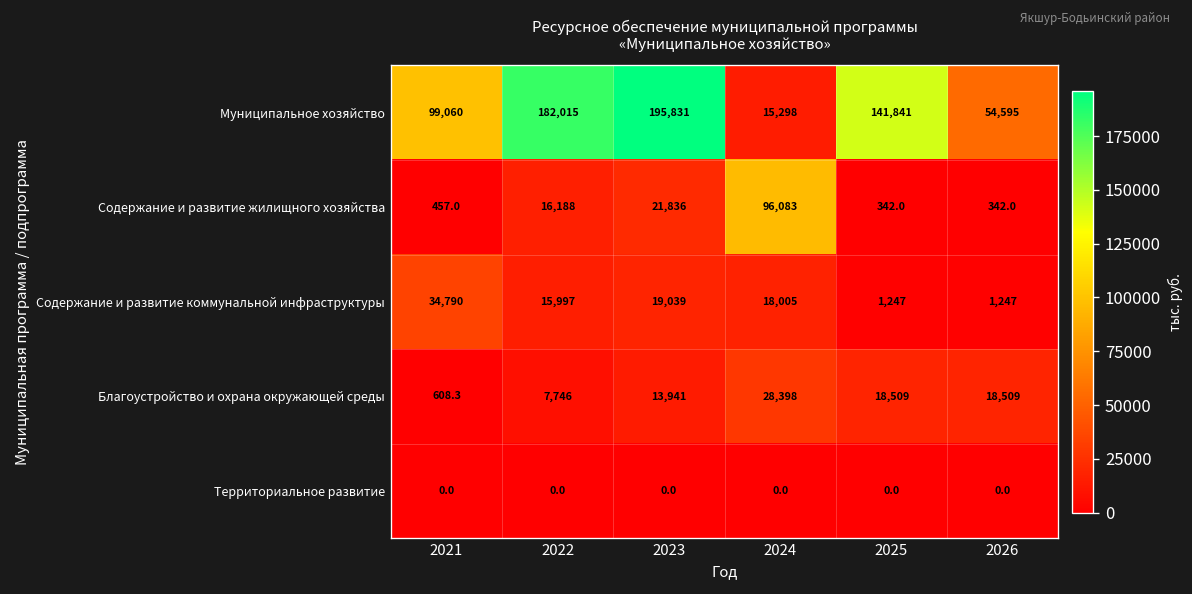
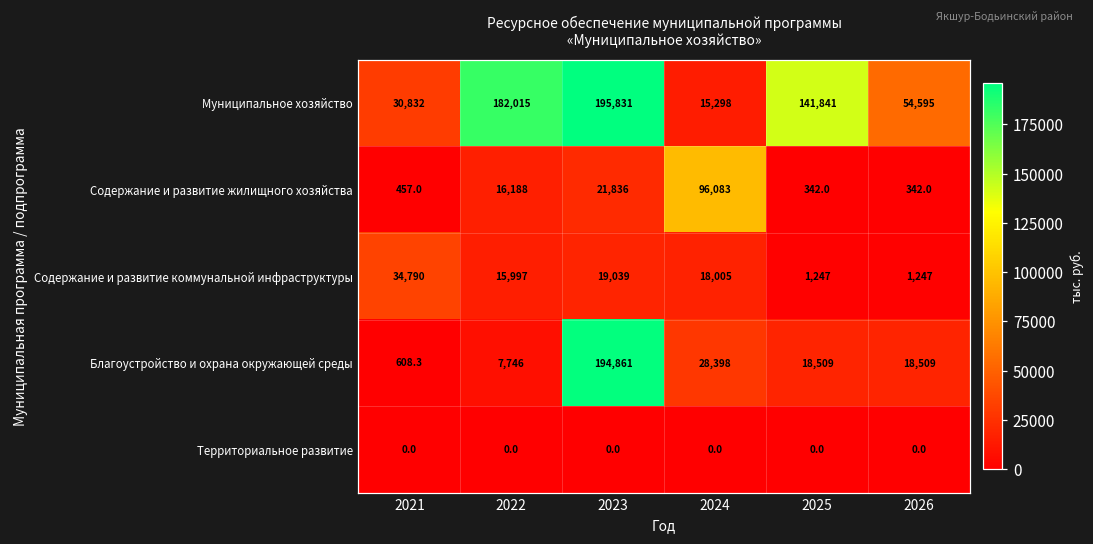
Муниципальное хозяйство, 2021: 99,060 -> 30,832
Благоустройство и охрана окружающей среды, 2023: 13,941 -> 194,861
